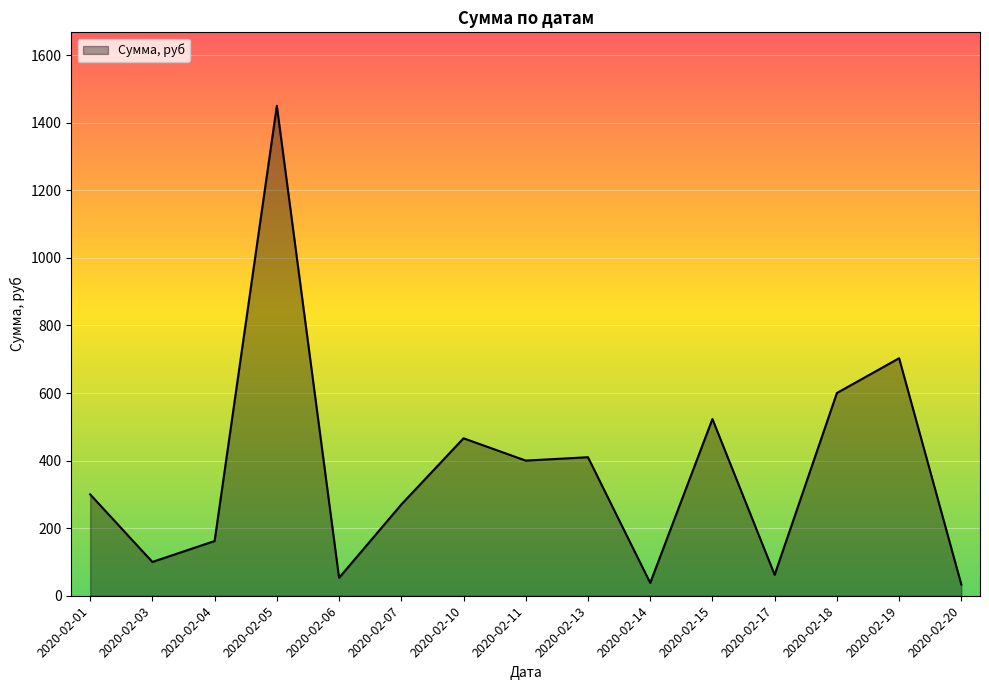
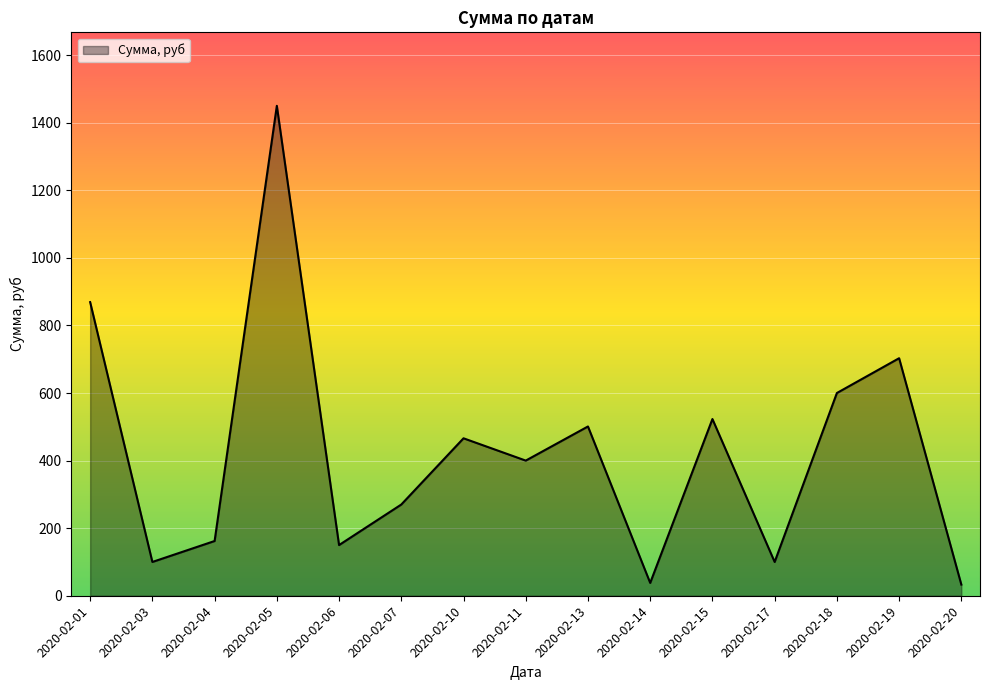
2020-02-01: 300 -> 870
2020-02-06: 50 -> 150
2020-02-13: 410 -> 500
2020-02-17: 60 -> 100
